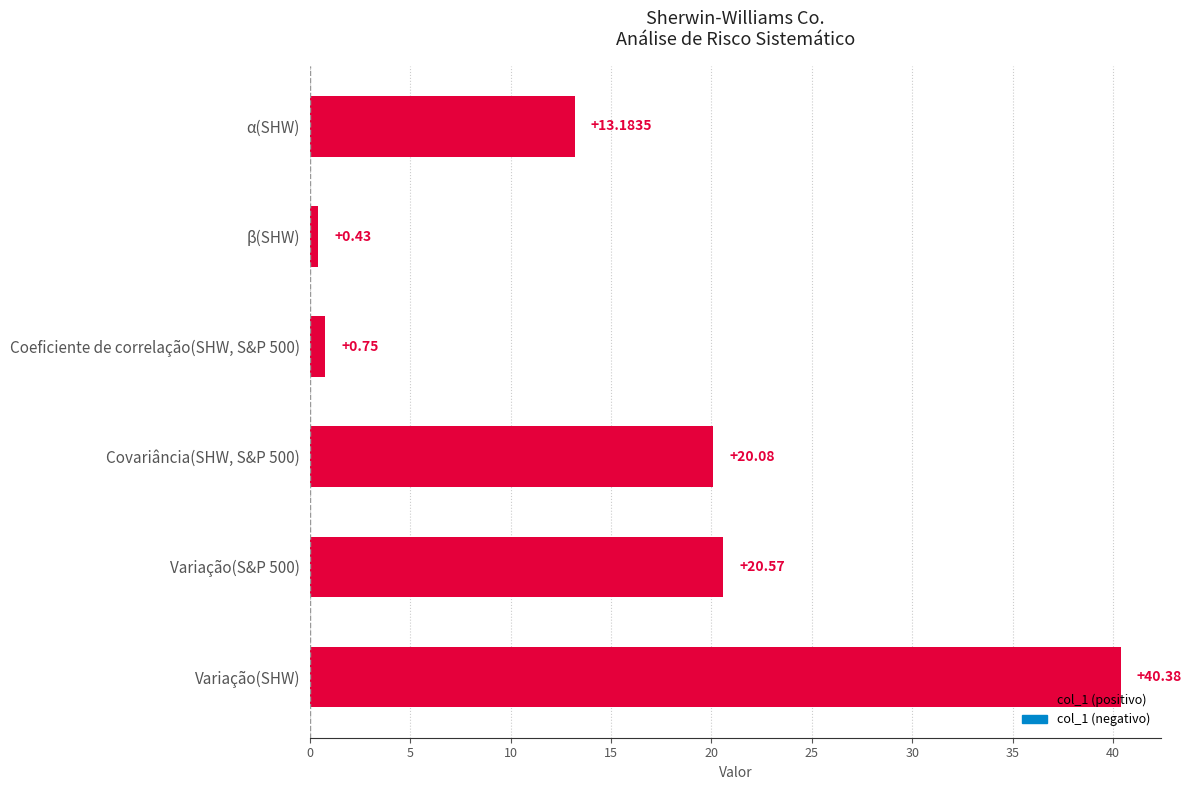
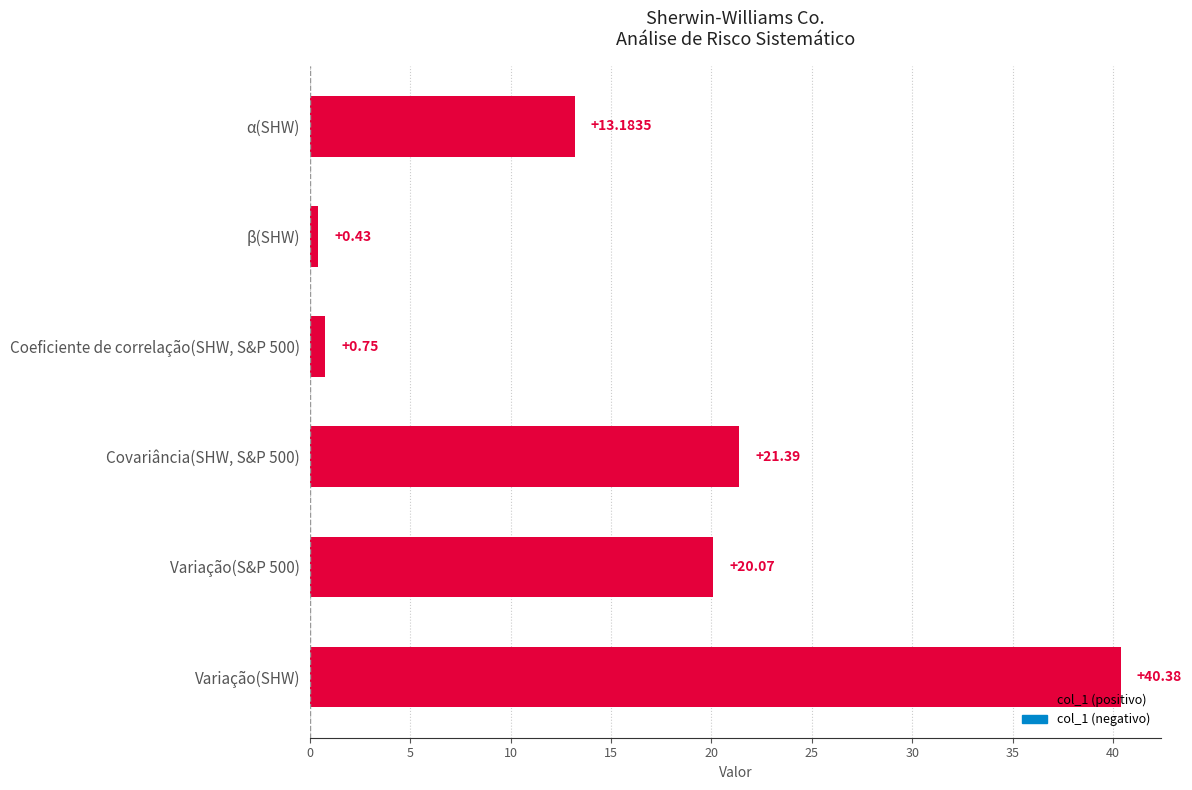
Covariância(SHW, S&P 500): +20.08 -> +21.39
Variação(S&P 500): +20.57 -> +20.07
